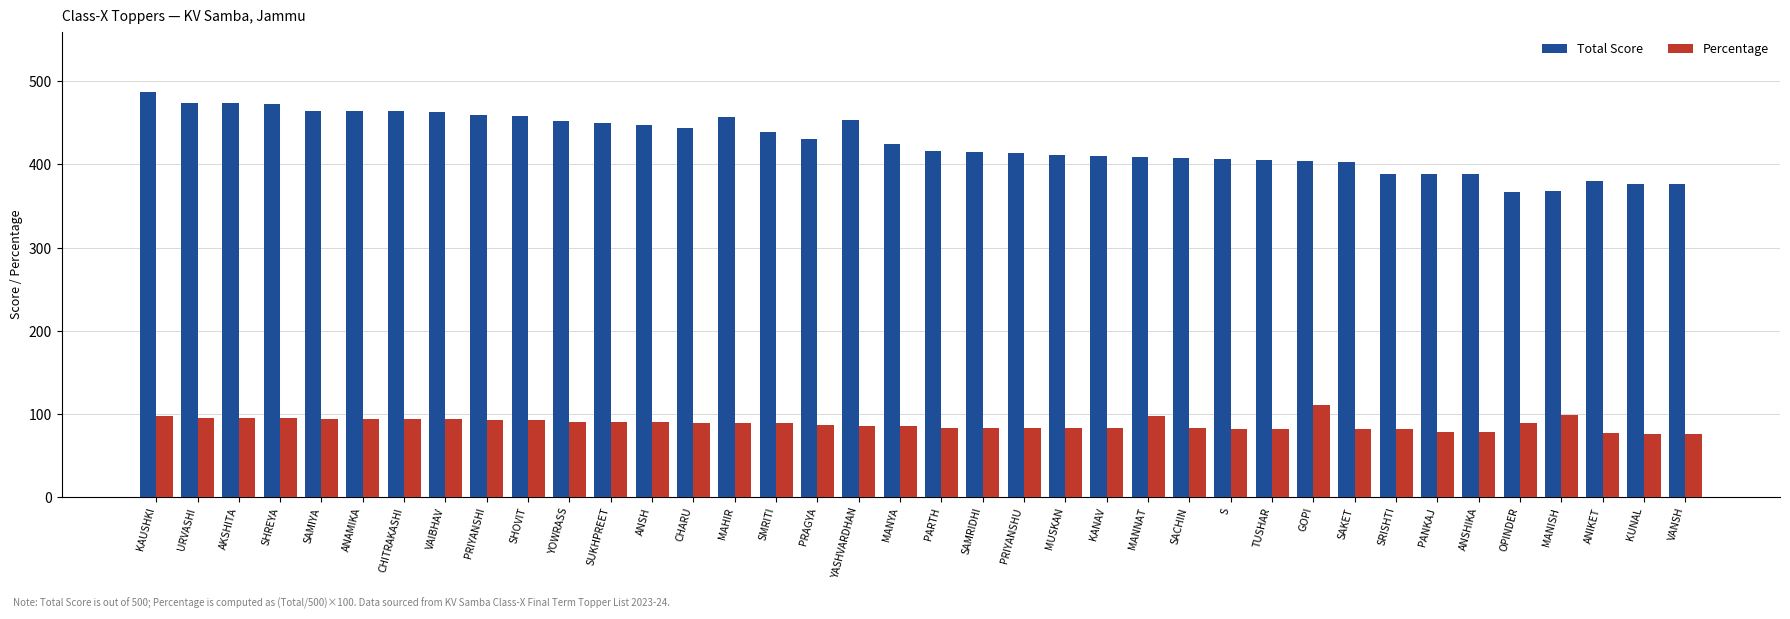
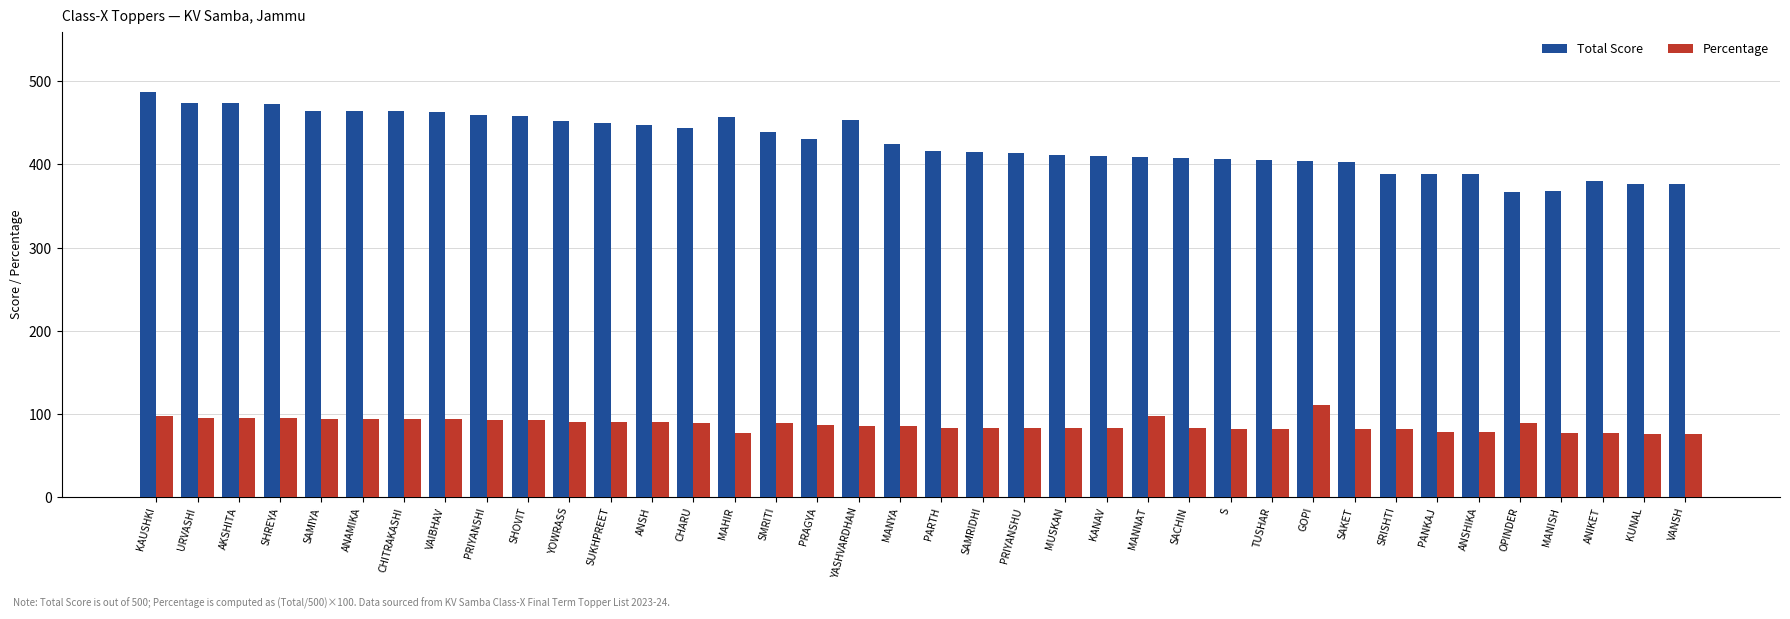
Percentage, MAHIR: 90 -> 80
Percentage, MANISH: 100 -> 80
